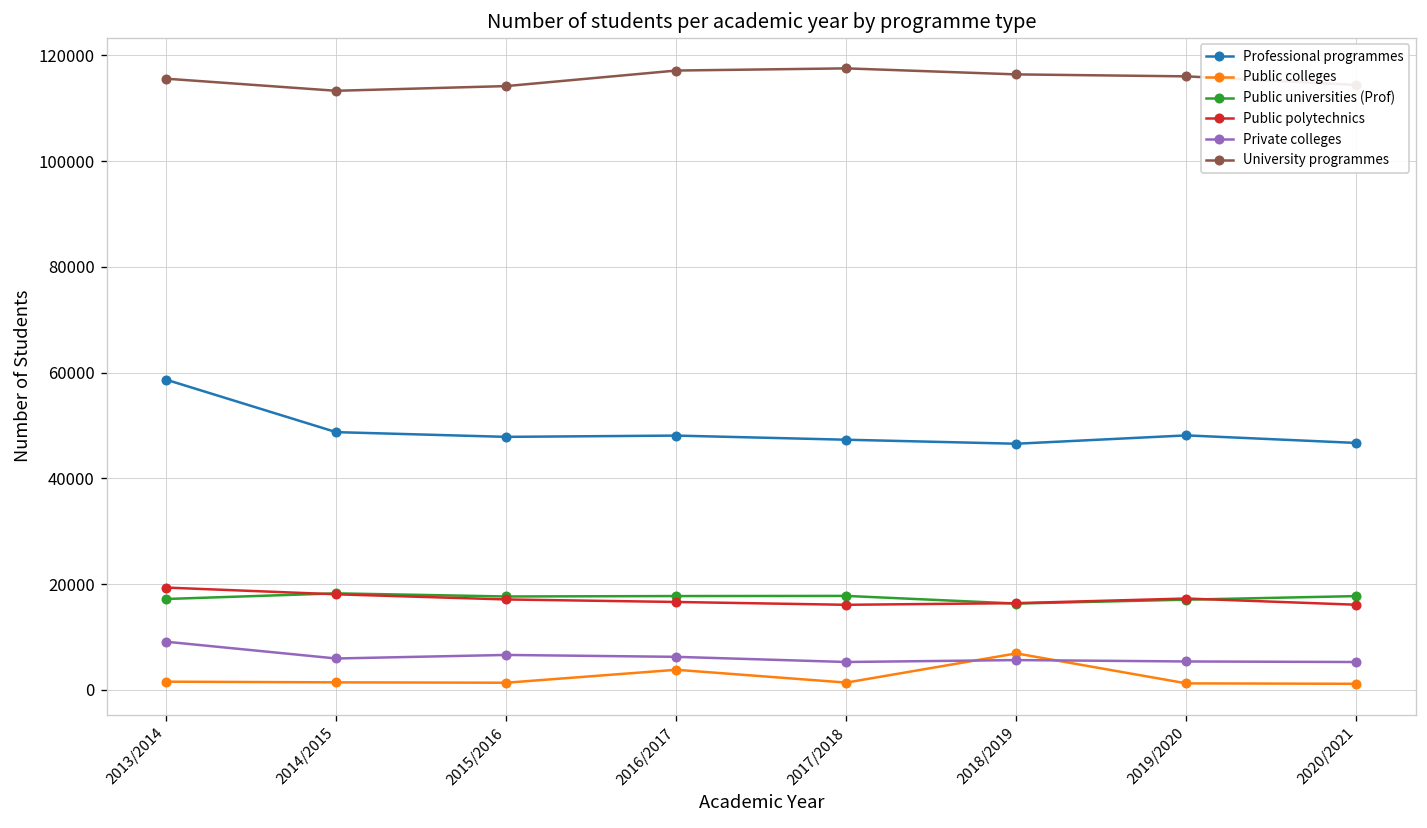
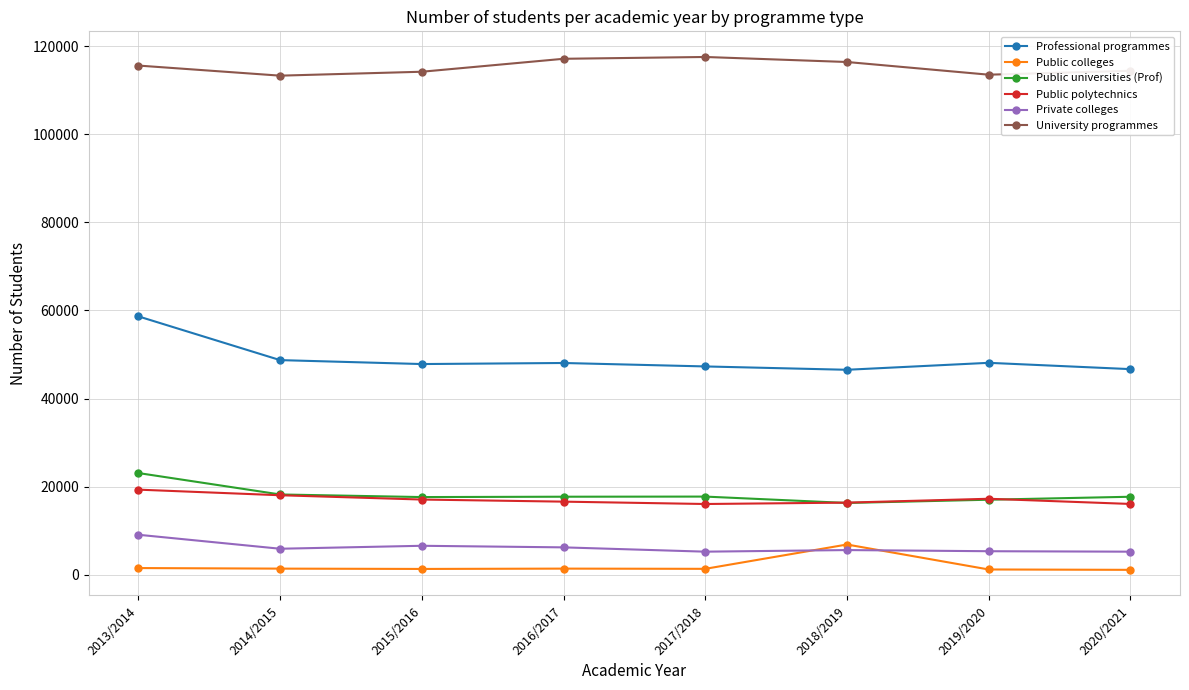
Public universities (Prof), 2013/2014: 17000 -> 23000
Public colleges, 2016/2017: 4000 -> 1000
University programmes, 2019/2020: 116000 -> 114000
